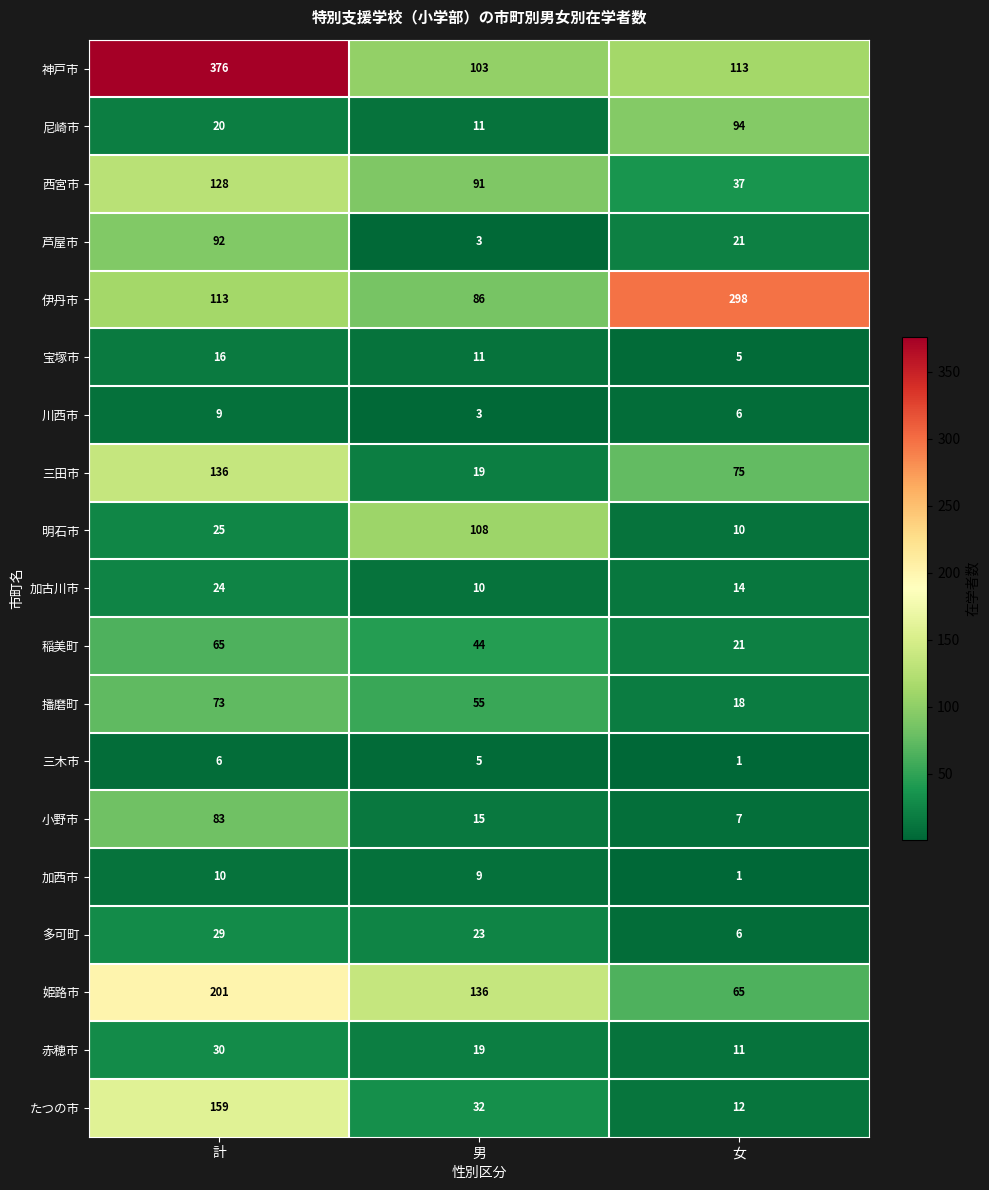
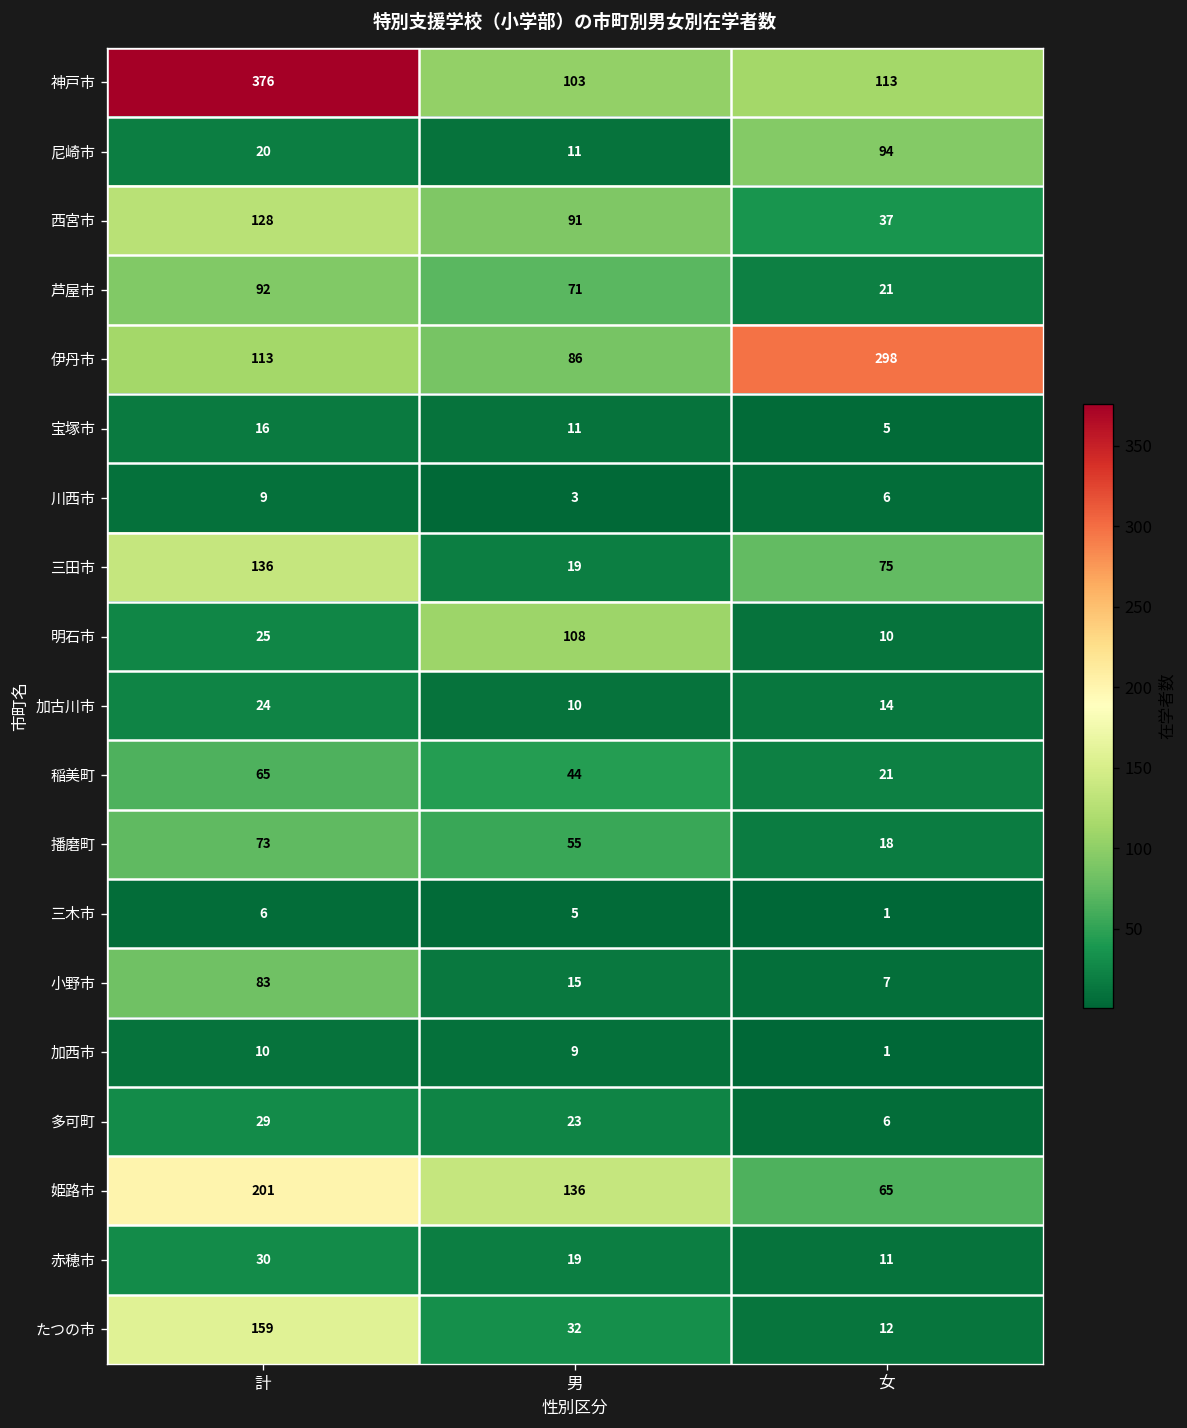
芦屋市, 男: 3 -> 71
